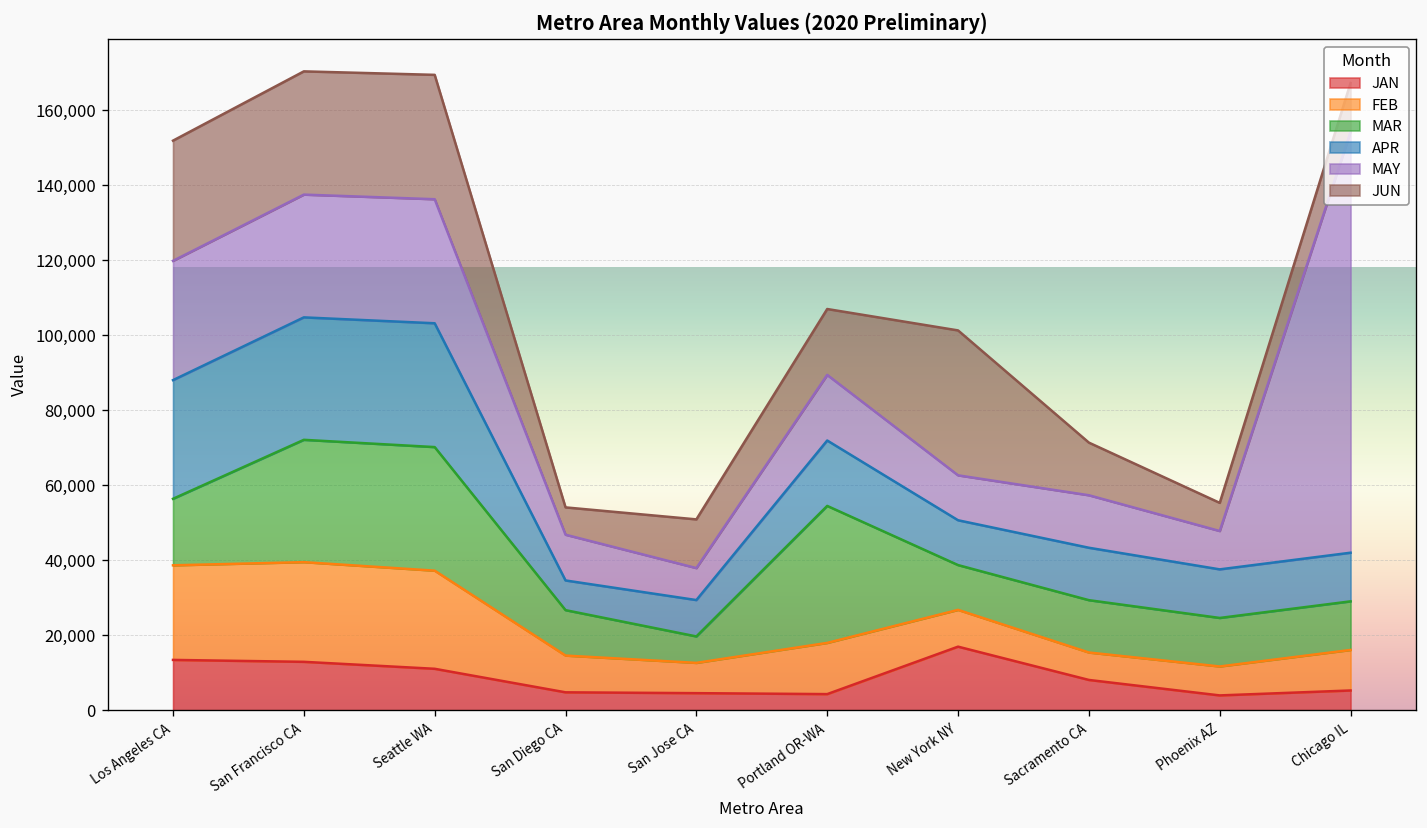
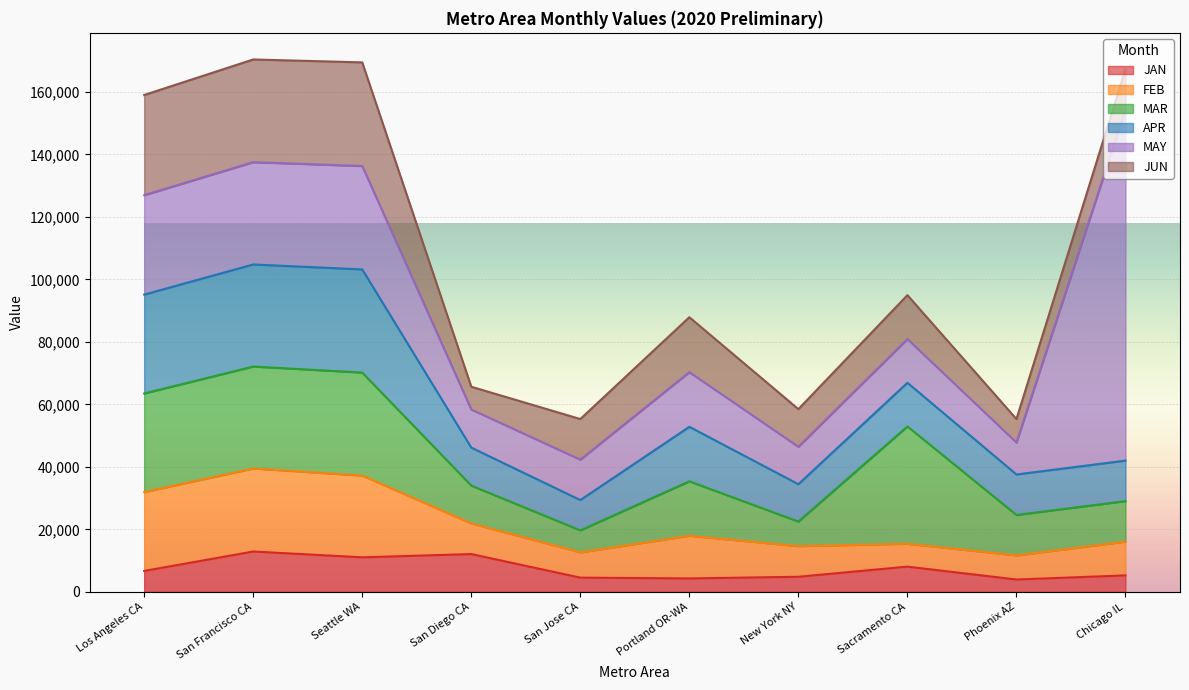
JAN, Los Angeles CA: 13,000 -> 7,000
MAR, Los Angeles CA: 18,000 -> 32,000
JAN, San Diego CA: 5,000 -> 12,000
APR, San Diego CA: 8,000 -> 12,000
MAY, San Jose CA: 9,000 -> 13,000
MAR, Portland OR-WA: 37,000 -> 17,000
JAN, New York NY: 17,000 -> 5,000
MAR, New York NY: 12,000 -> 8,000
JUN, New York NY: 39,000 -> 12,000
MAR, Sacramento CA: 14,000 -> 38,000
